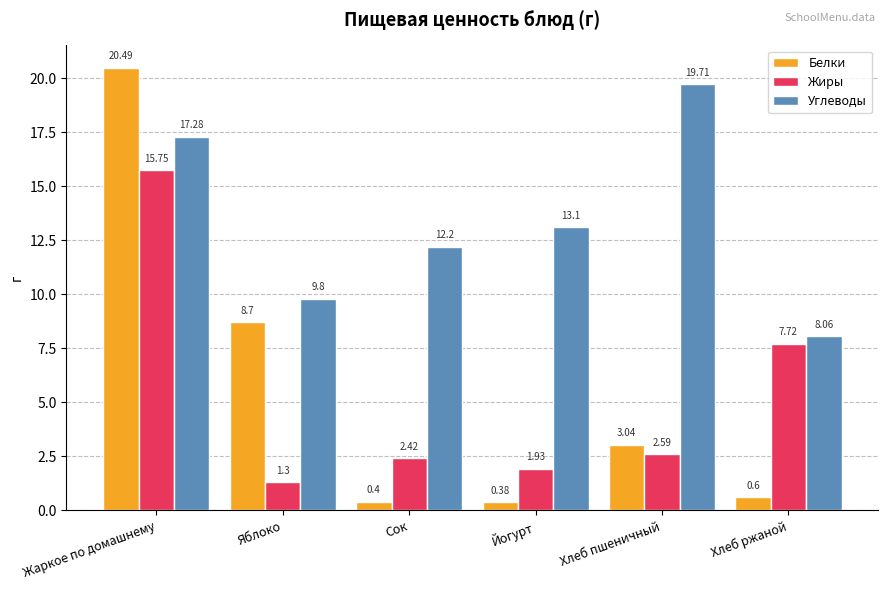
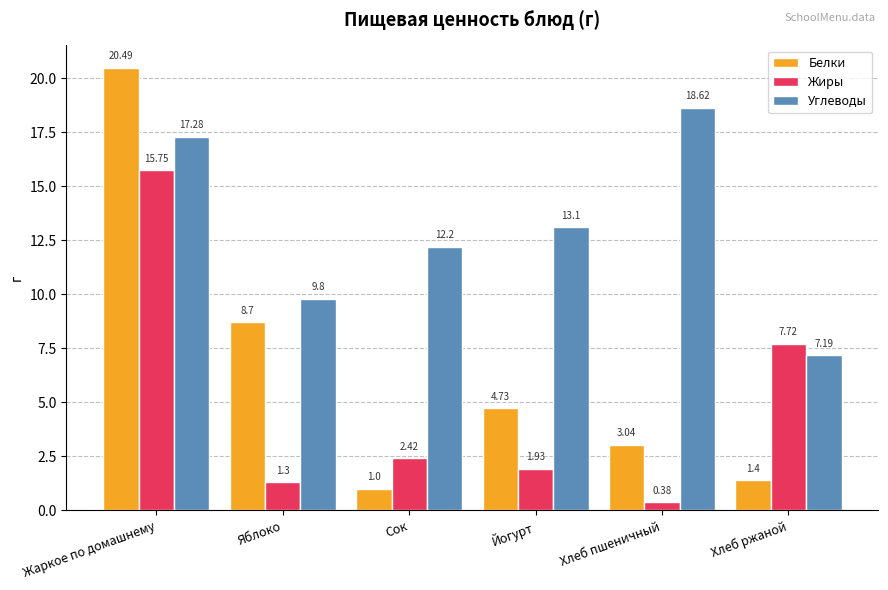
Белки, Сок: 0.4 -> 1.0
Белки, Йогурт: 0.38 -> 4.73
Жиры, Хлеб пшеничный: 2.59 -> 0.38
Углеводы, Хлеб пшеничный: 19.71 -> 18.62
Белки, Хлеб ржаной: 0.6 -> 1.4
Углеводы, Хлеб ржаной: 8.06 -> 7.19
